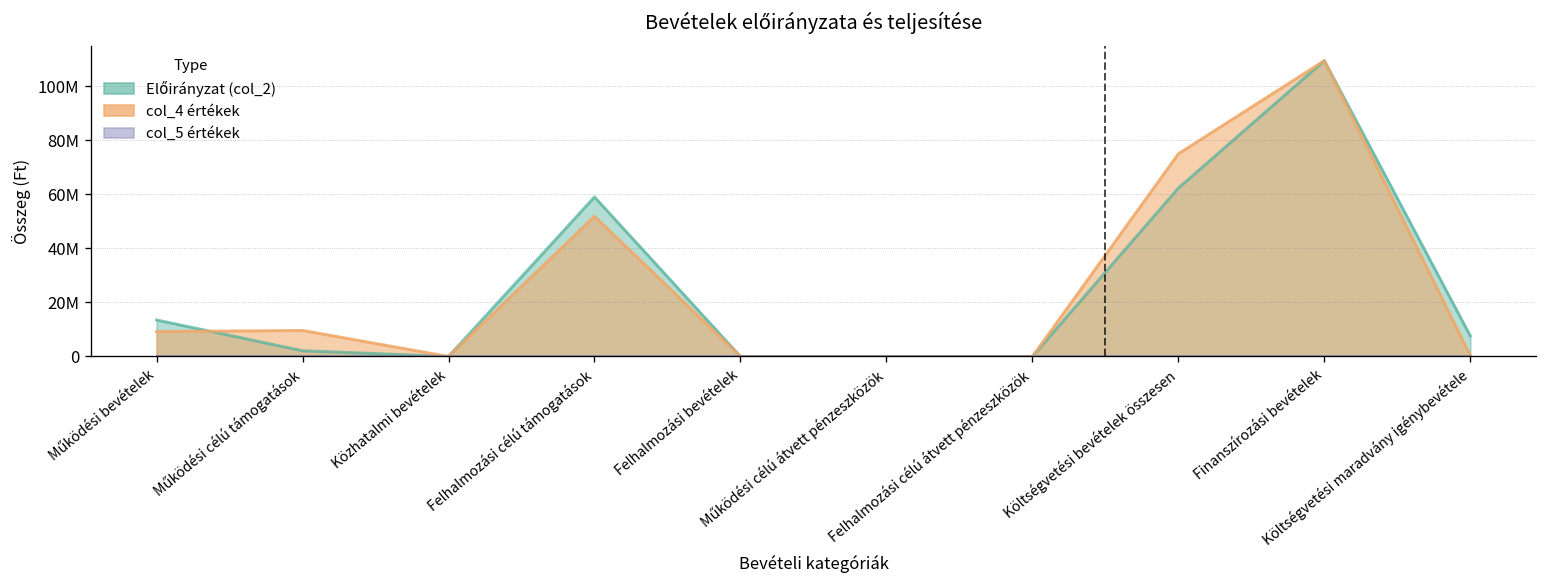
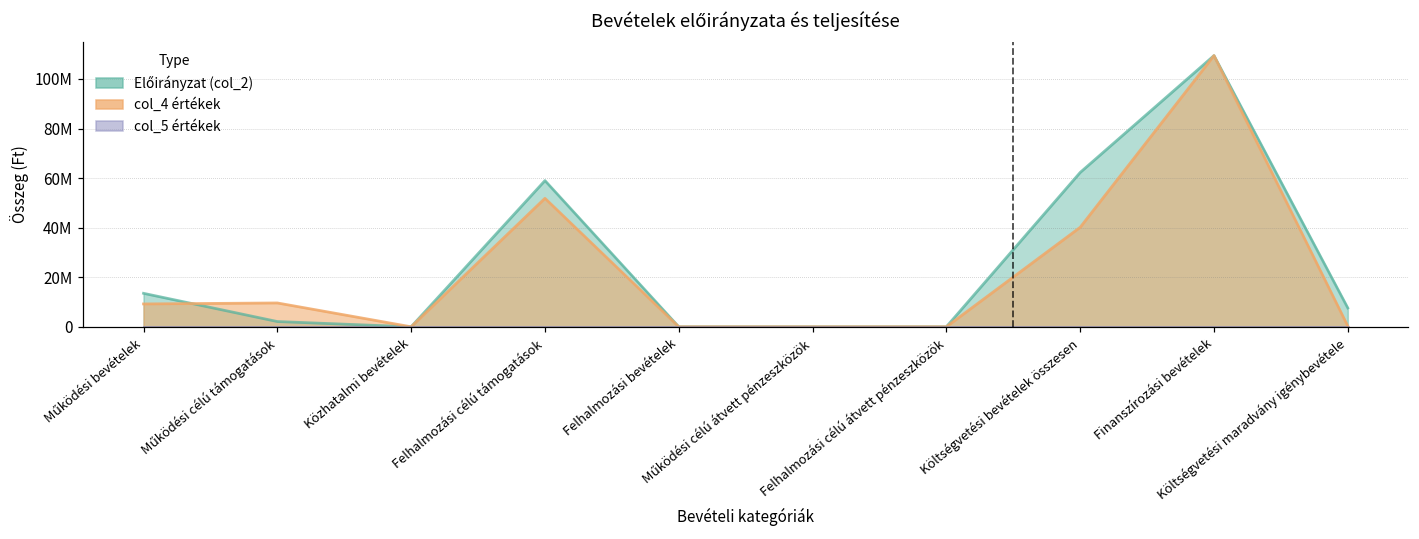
col_4 értékek, Költségvetési bevételek összesen: 75000000 -> 40000000
